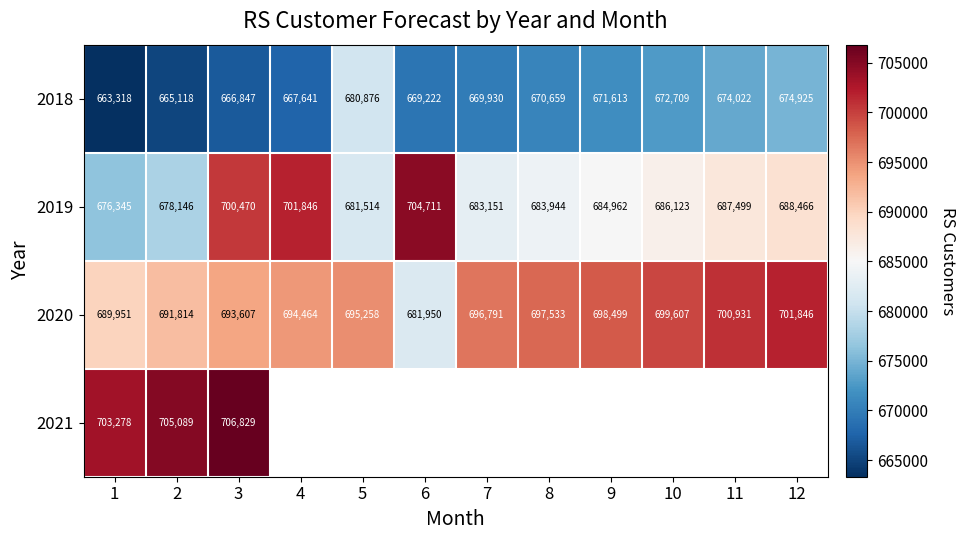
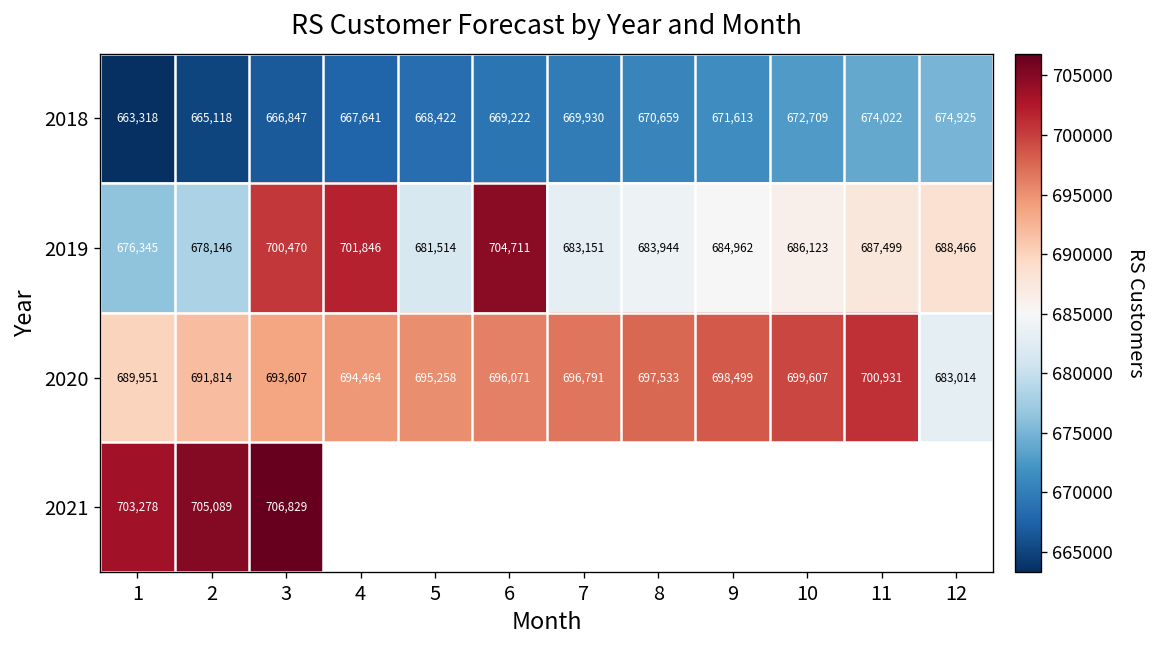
2018, 5: 680,876 -> 668,422
2020, 6: 681,950 -> 696,071
2020, 12: 701,846 -> 683,014
